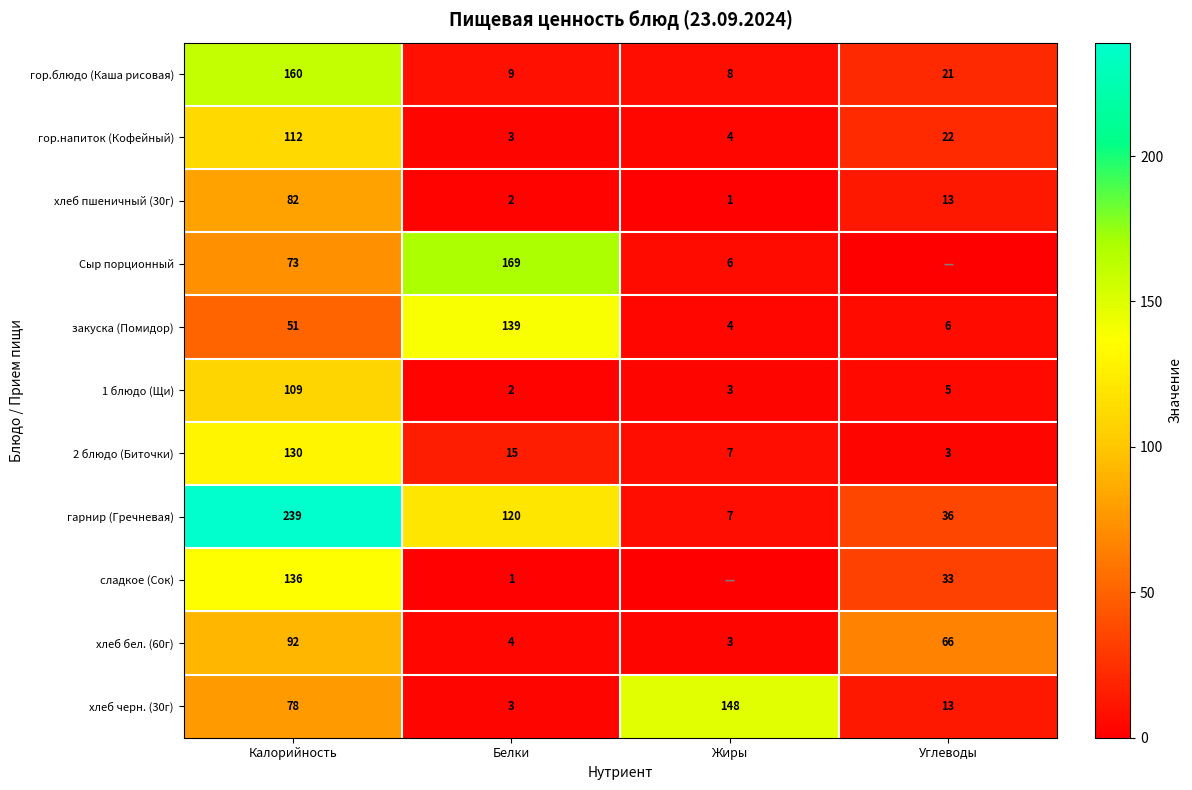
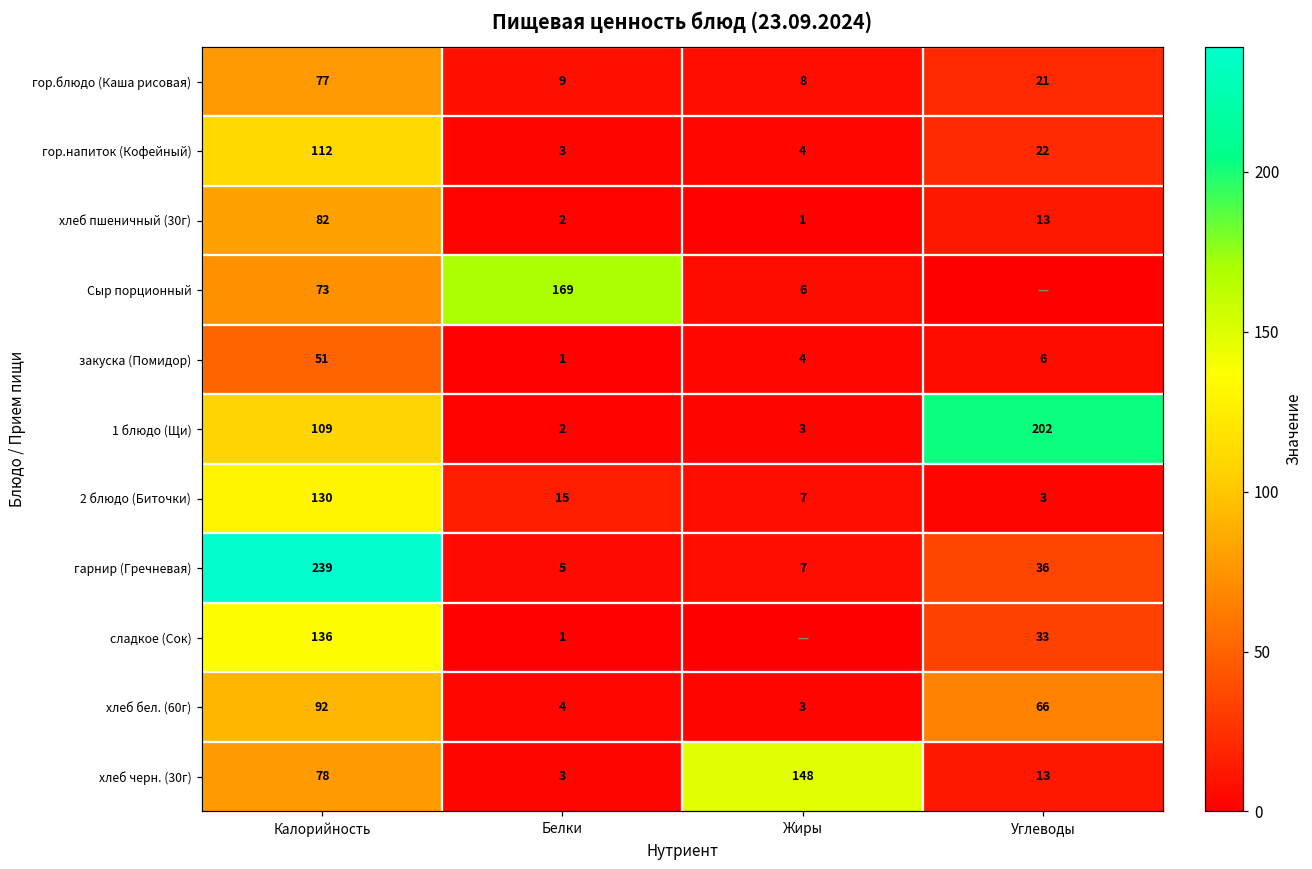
гор.блюдо (Каша рисовая), Калорийность: 160 -> 77
закуска (Помидор), Белки: 139 -> 1
1 блюдо (Щи), Углеводы: 5 -> 202
гарнир (Гречневая), Белки: 120 -> 5
